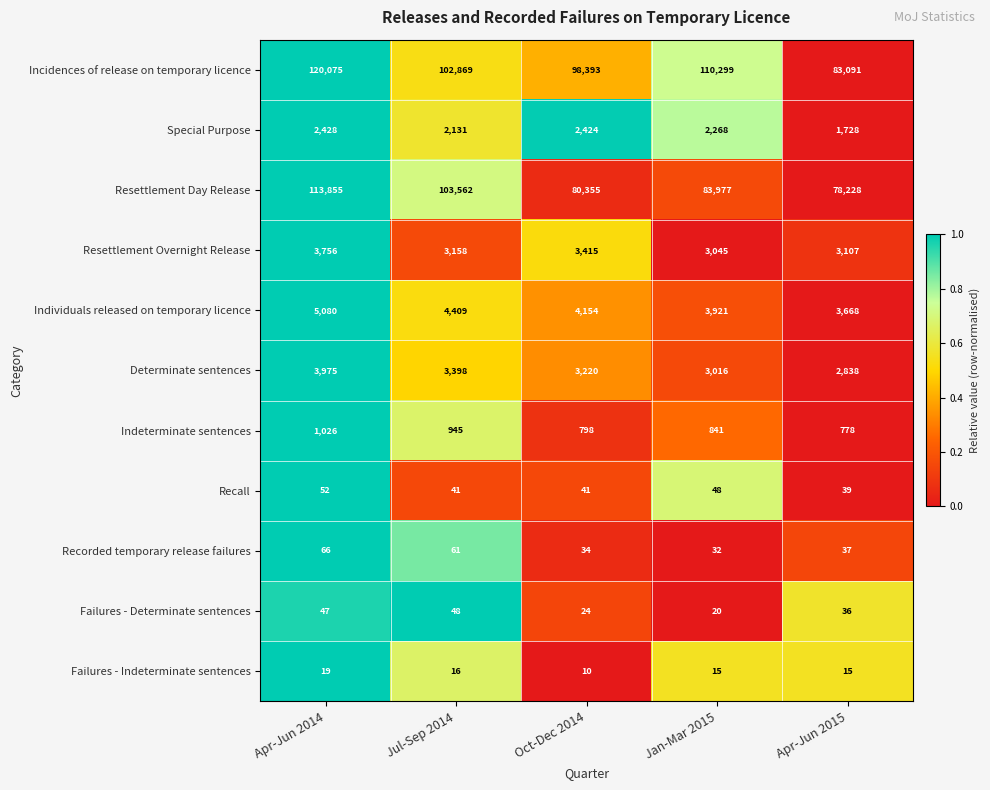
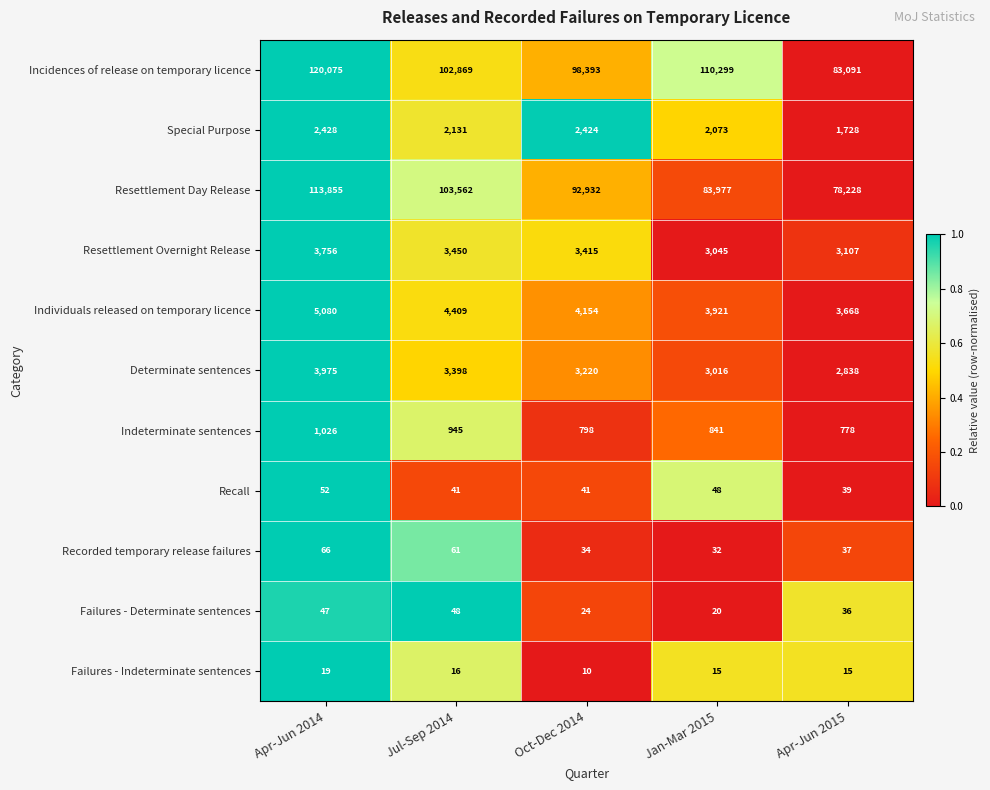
Special Purpose, Jan-Mar 2015: 2,268 -> 2,073
Resettlement Day Release, Oct-Dec 2014: 80,355 -> 92,932
Resettlement Overnight Release, Jul-Sep 2014: 3,158 -> 3,450
